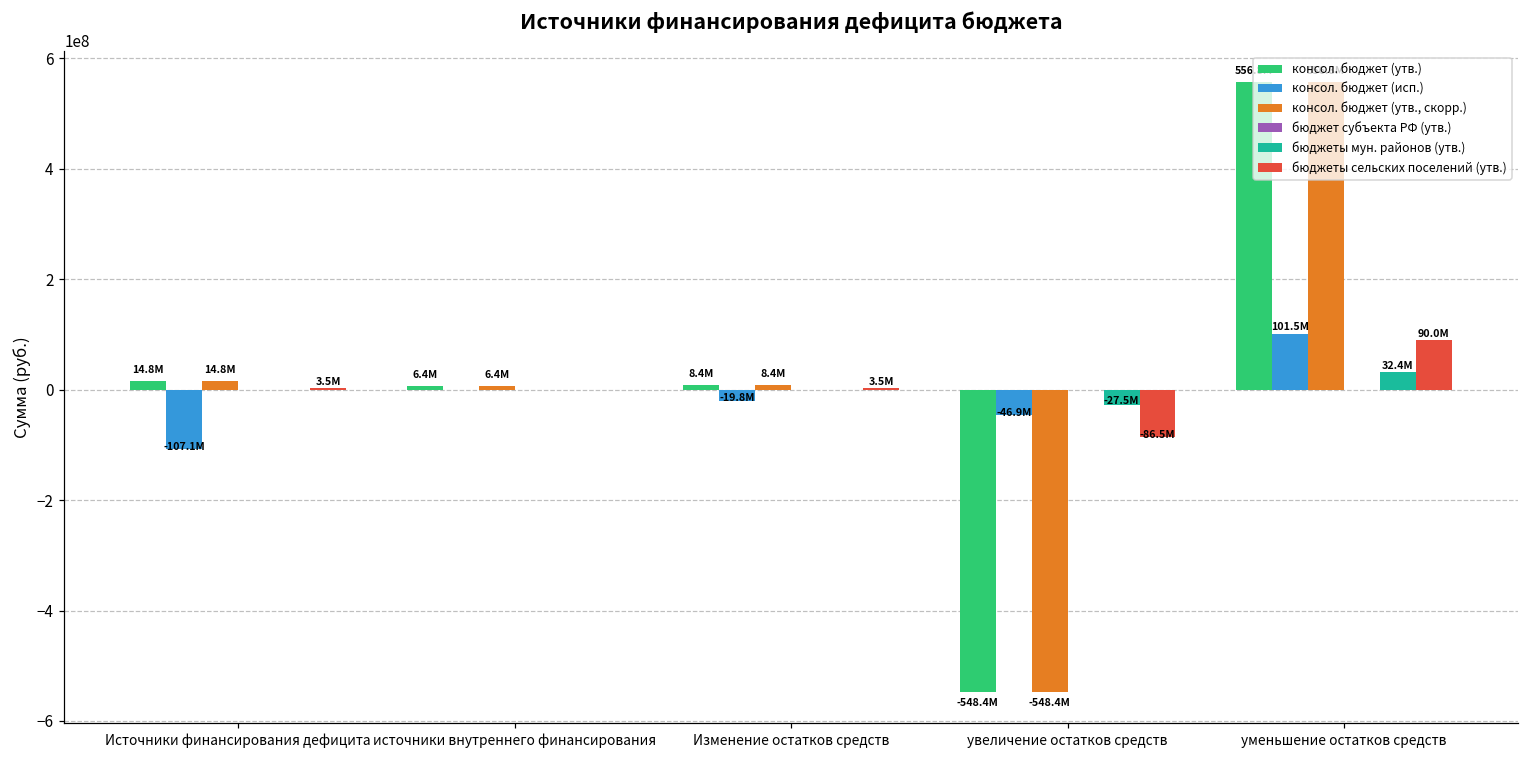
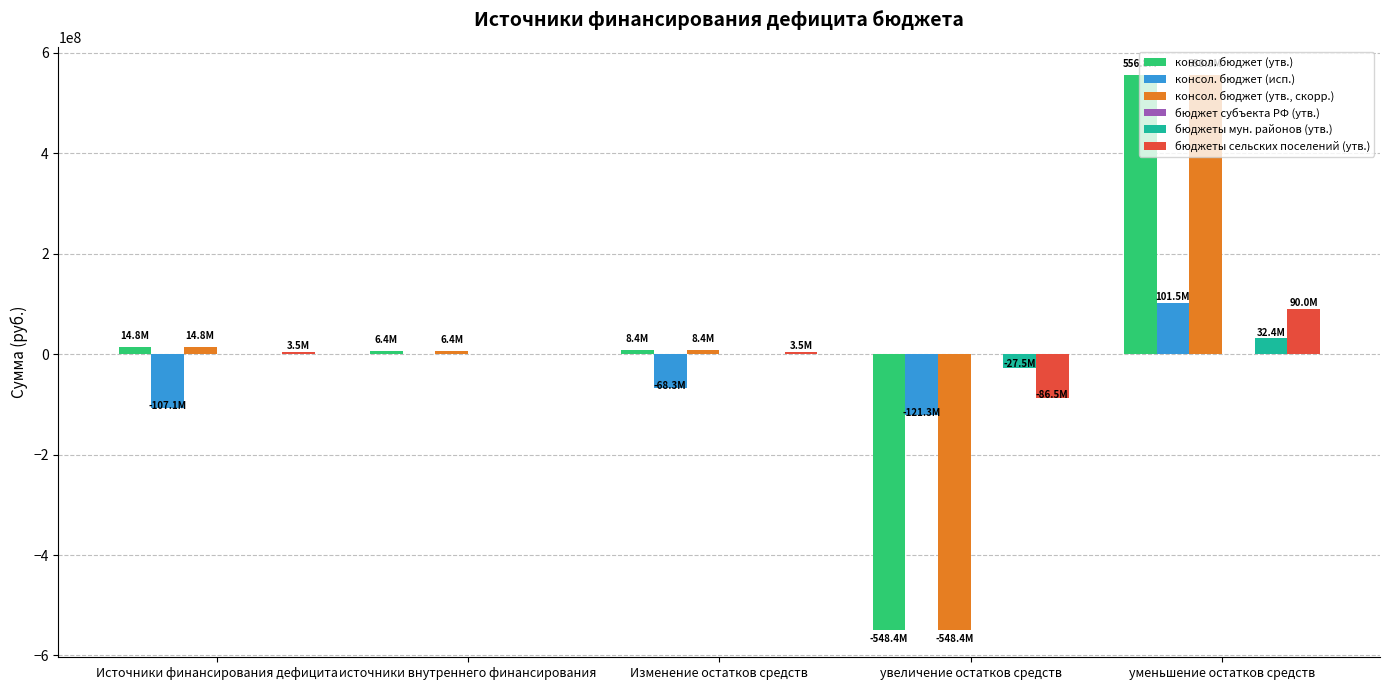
консол. бюджет (исп.), Изменение остатков средств: -19.8M -> -68.3M
консол. бюджет (исп.), увеличение остатков средств: -46.9M -> -121.3M
